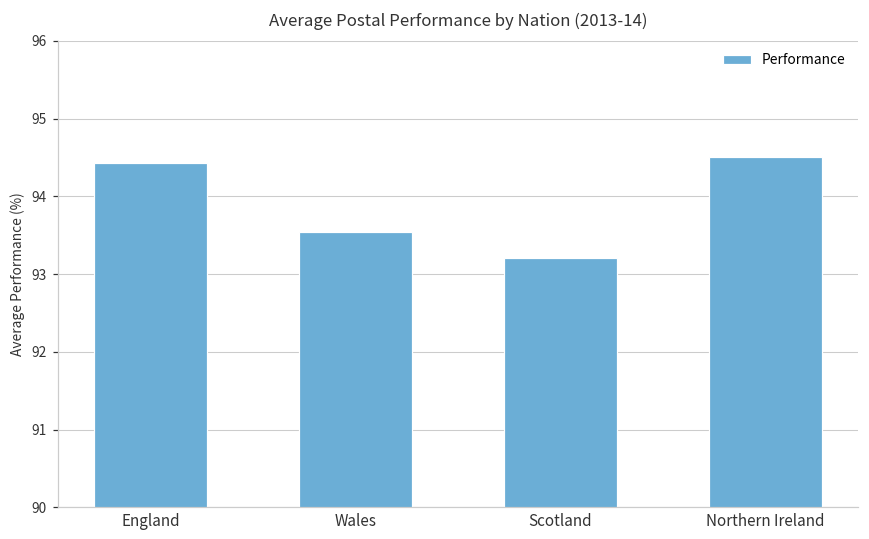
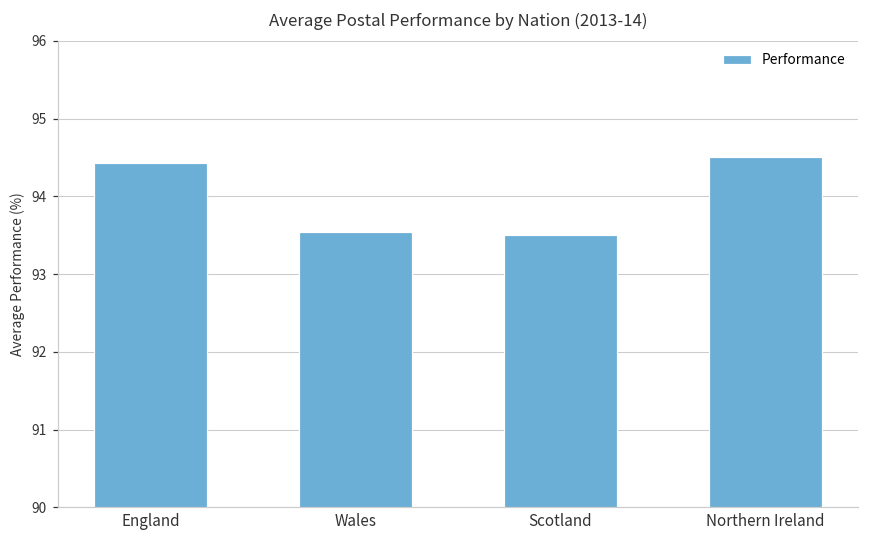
Scotland: 93.2 -> 93.5
